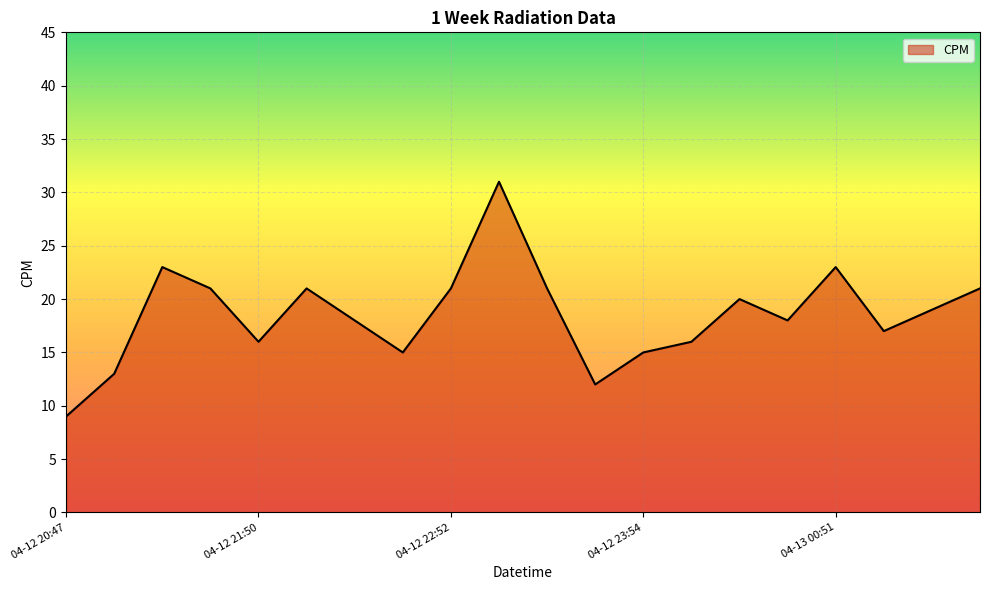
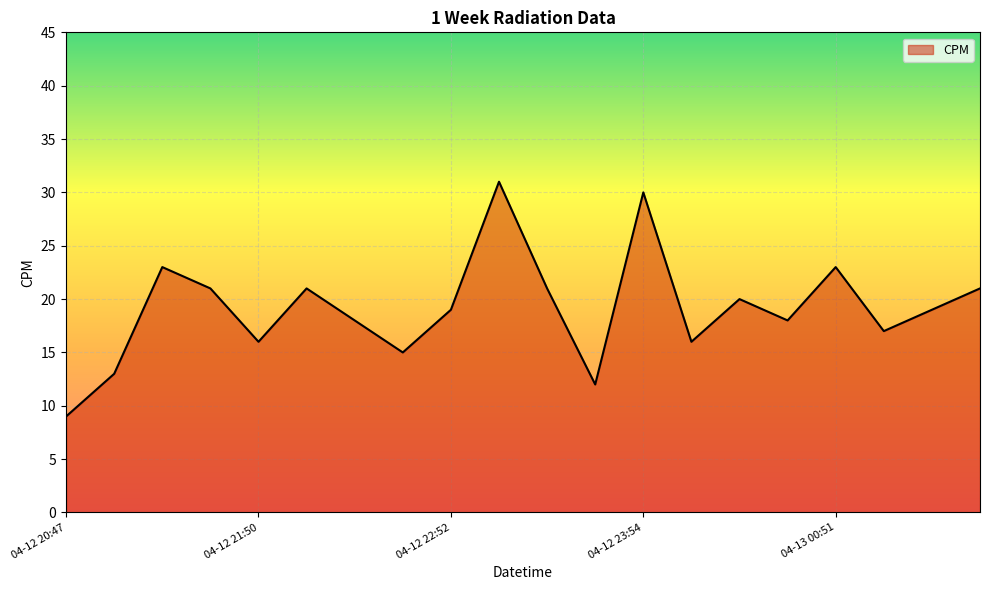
04-12 22:52: 21 -> 19
04-12 23:54: 15 -> 30
